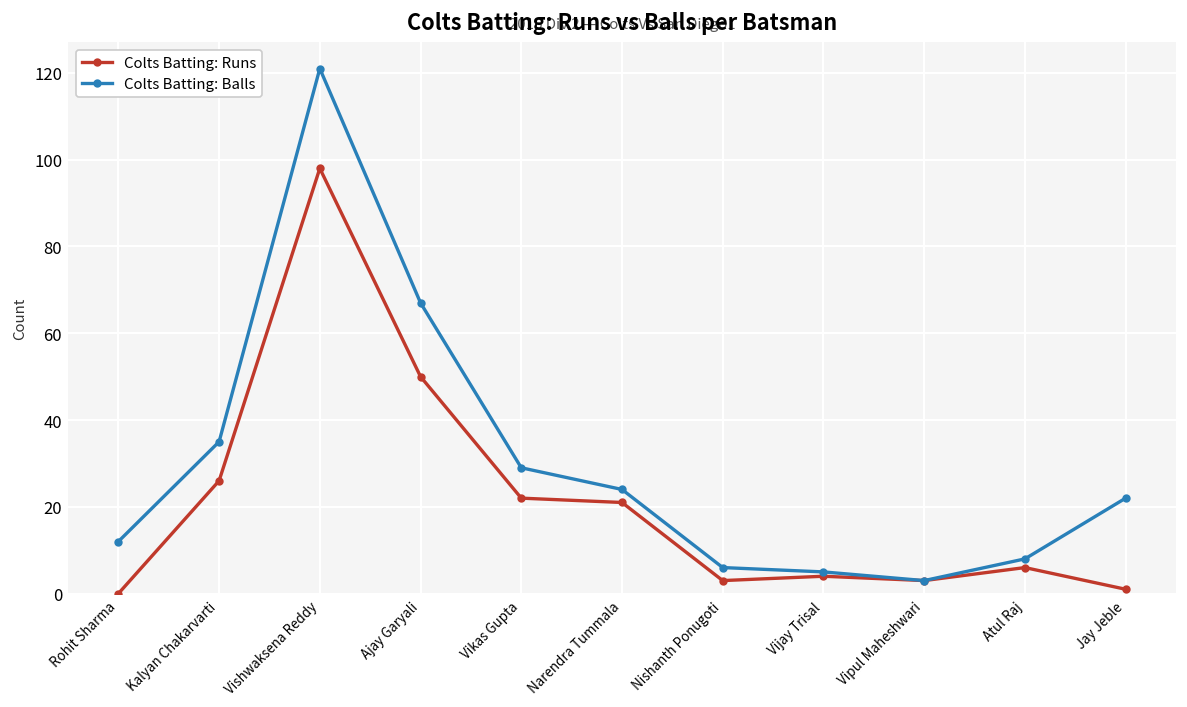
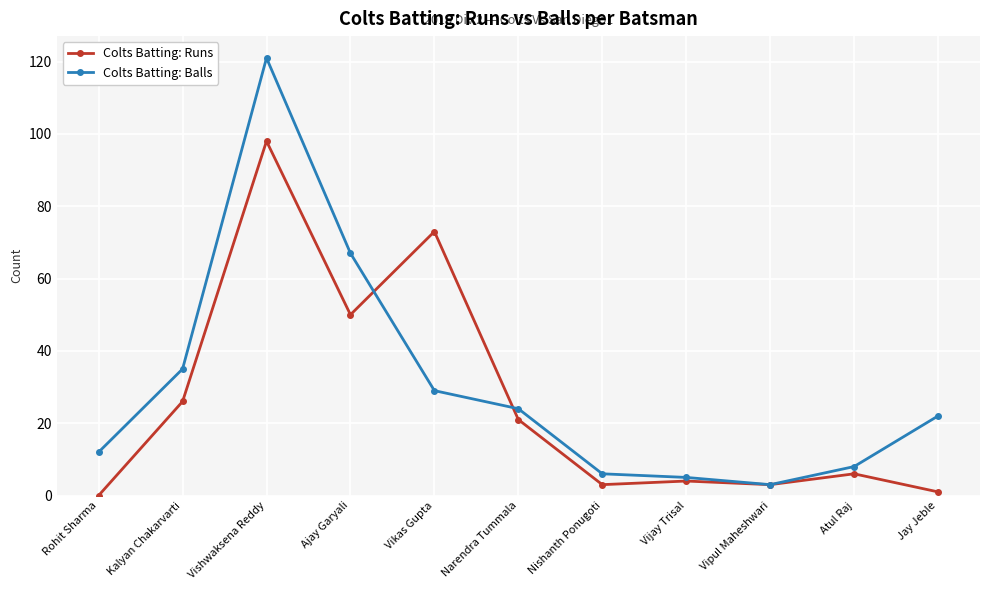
Colts Batting: Runs, Vikas Gupta: 22 -> 73
